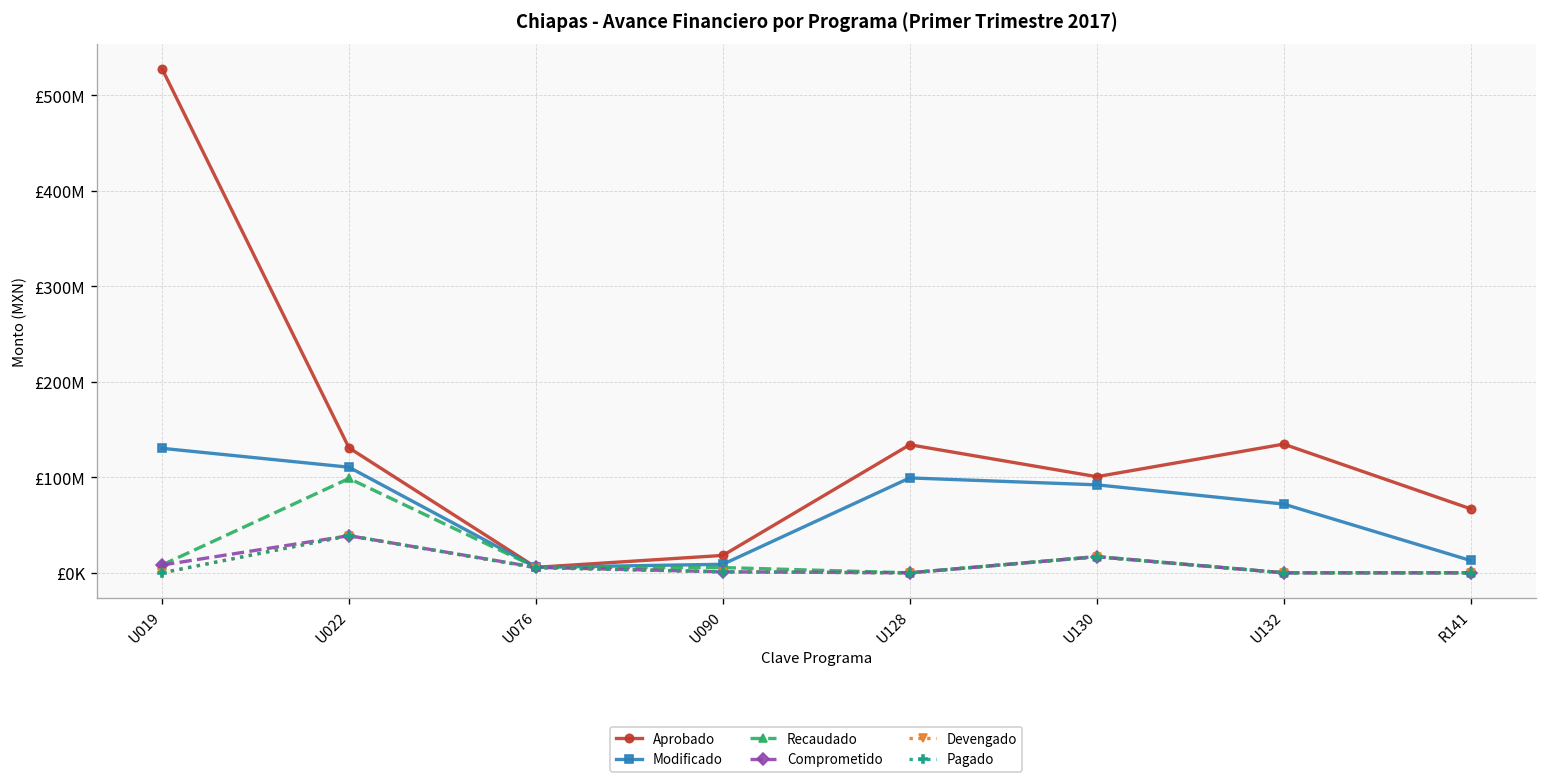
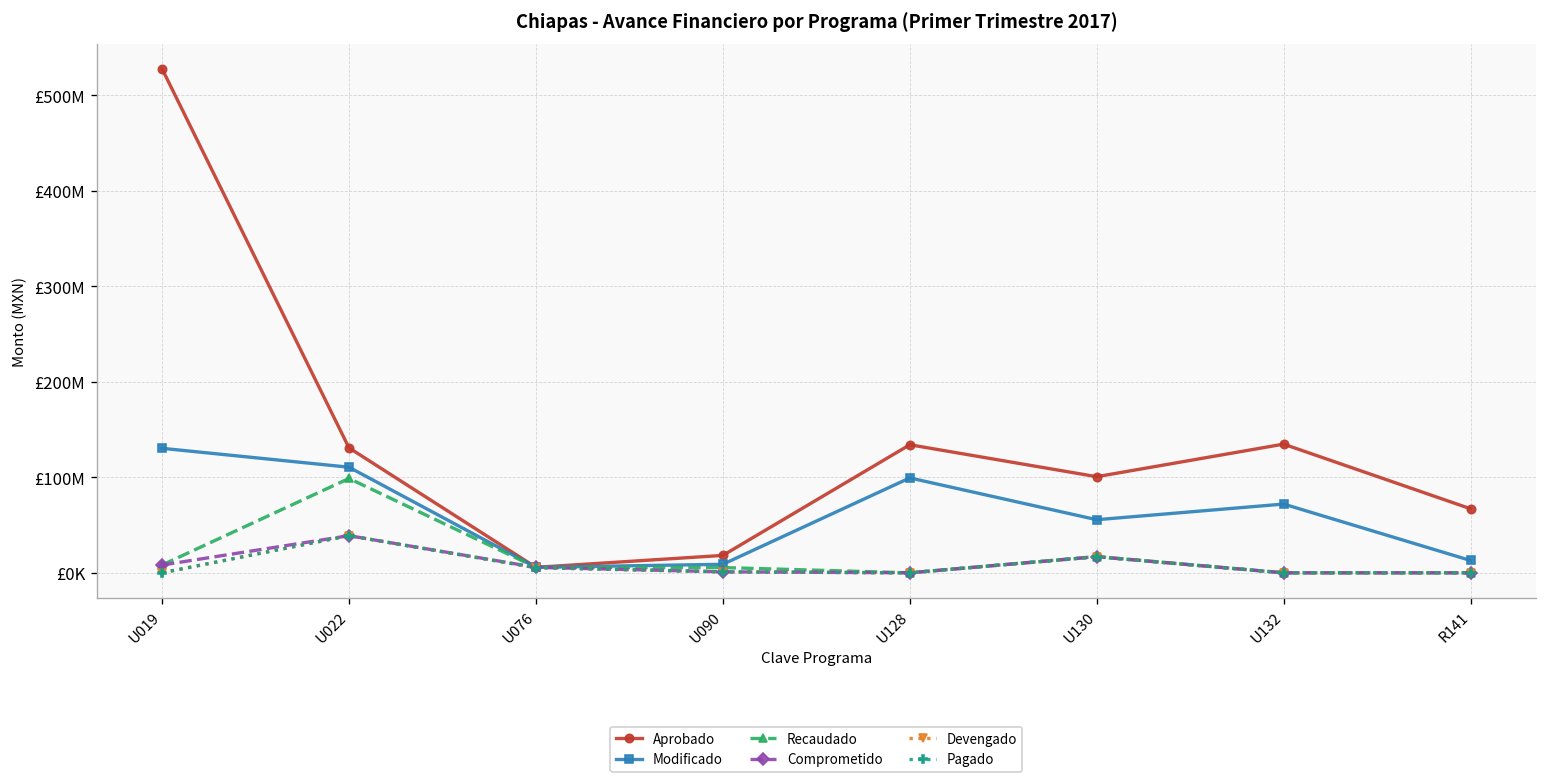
Modificado, U130: £90000000 -> £60000000
